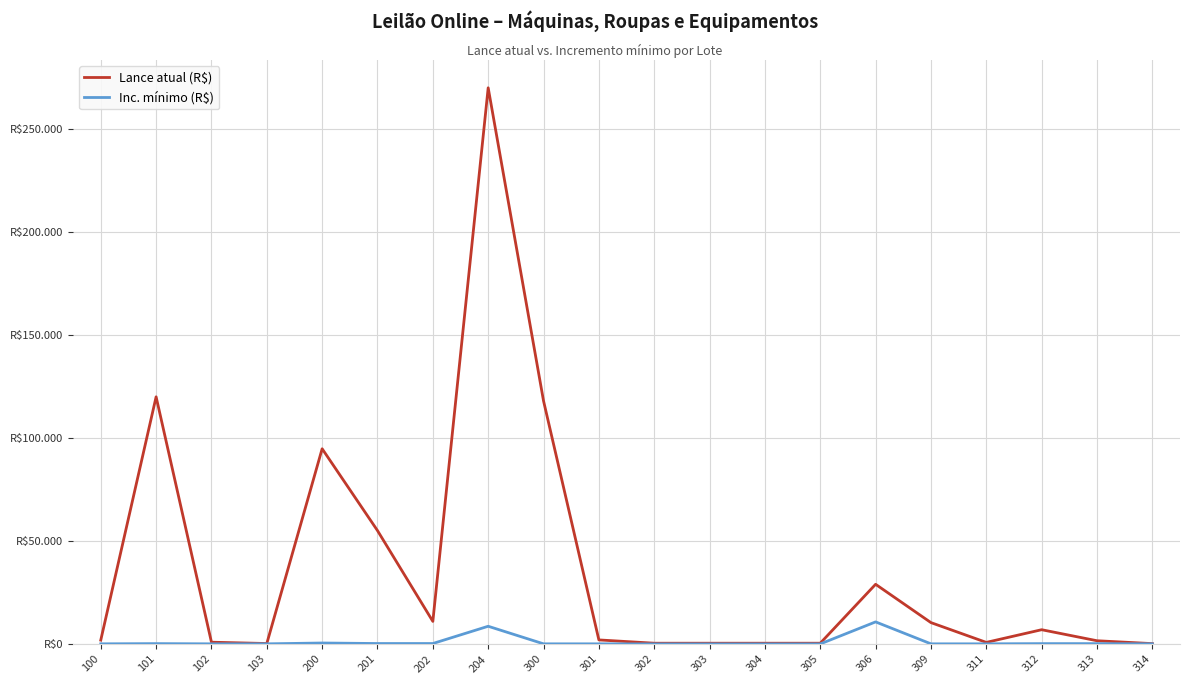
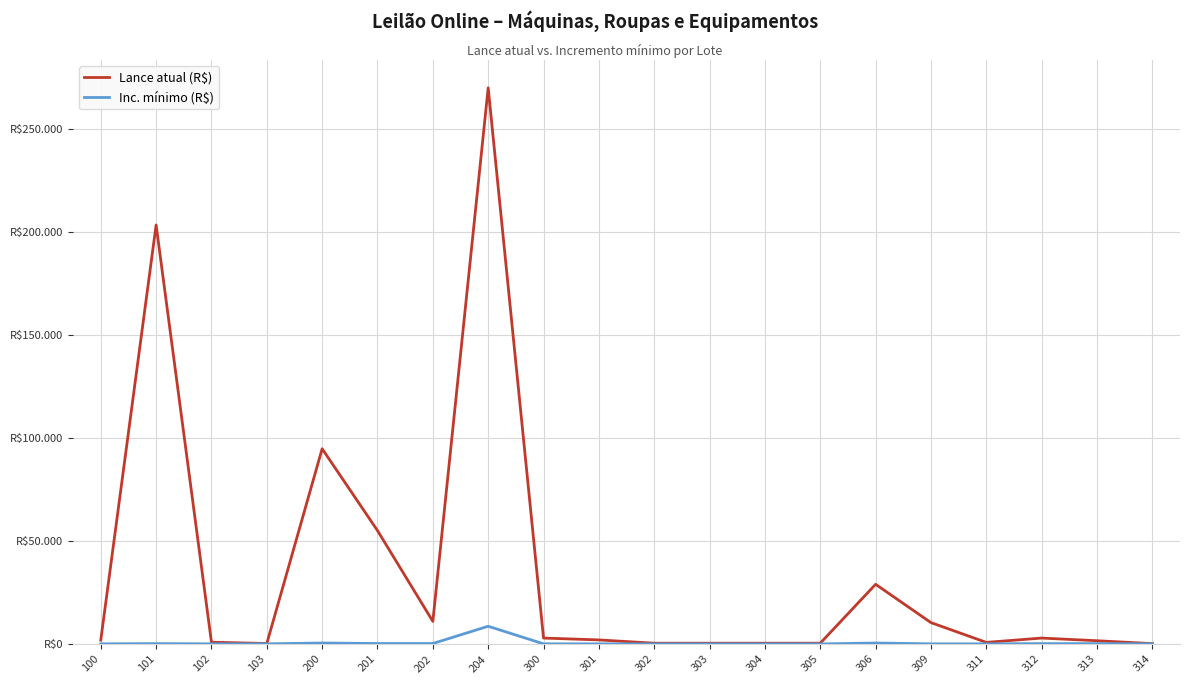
Lance atual (R$), 101: R$120 -> R$203
Lance atual (R$), 300: R$118 -> R$3
Inc. mínimo (R$), 306: R$11 -> R$1
Lance atual (R$), 312: R$7 -> R$3
